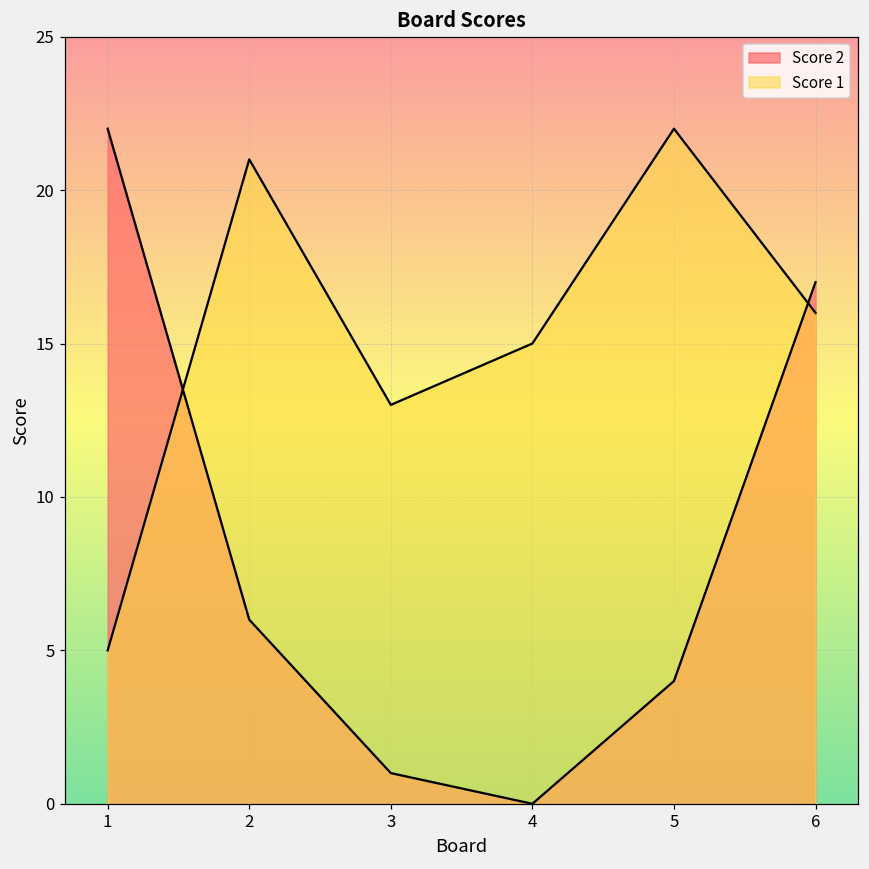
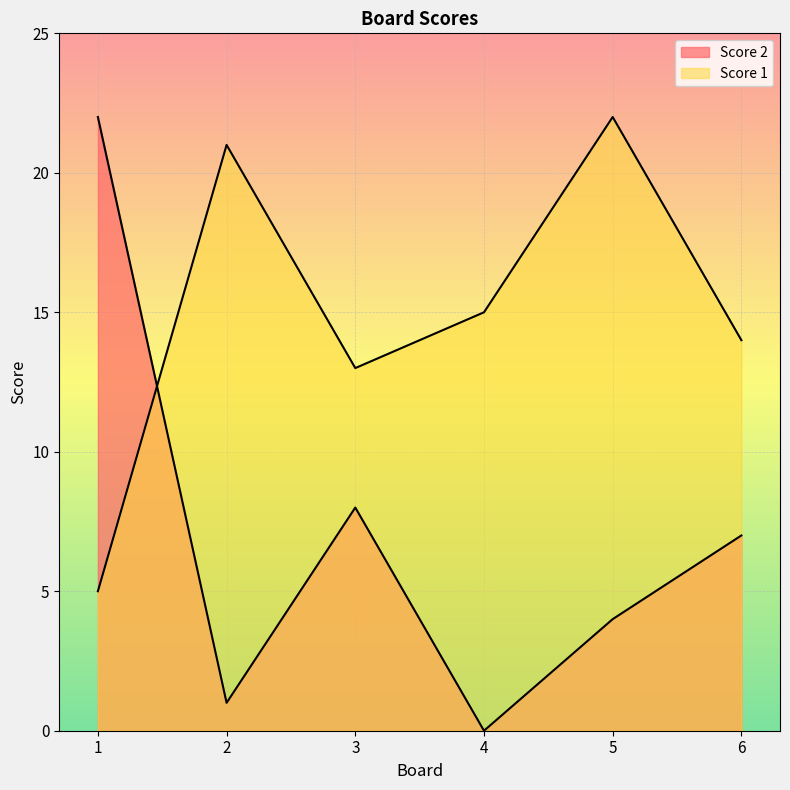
Score 2, 2: 6 -> 1
Score 2, 3: 1 -> 8
Score 2, 6: 17 -> 7
Score 1, 6: 16 -> 14
